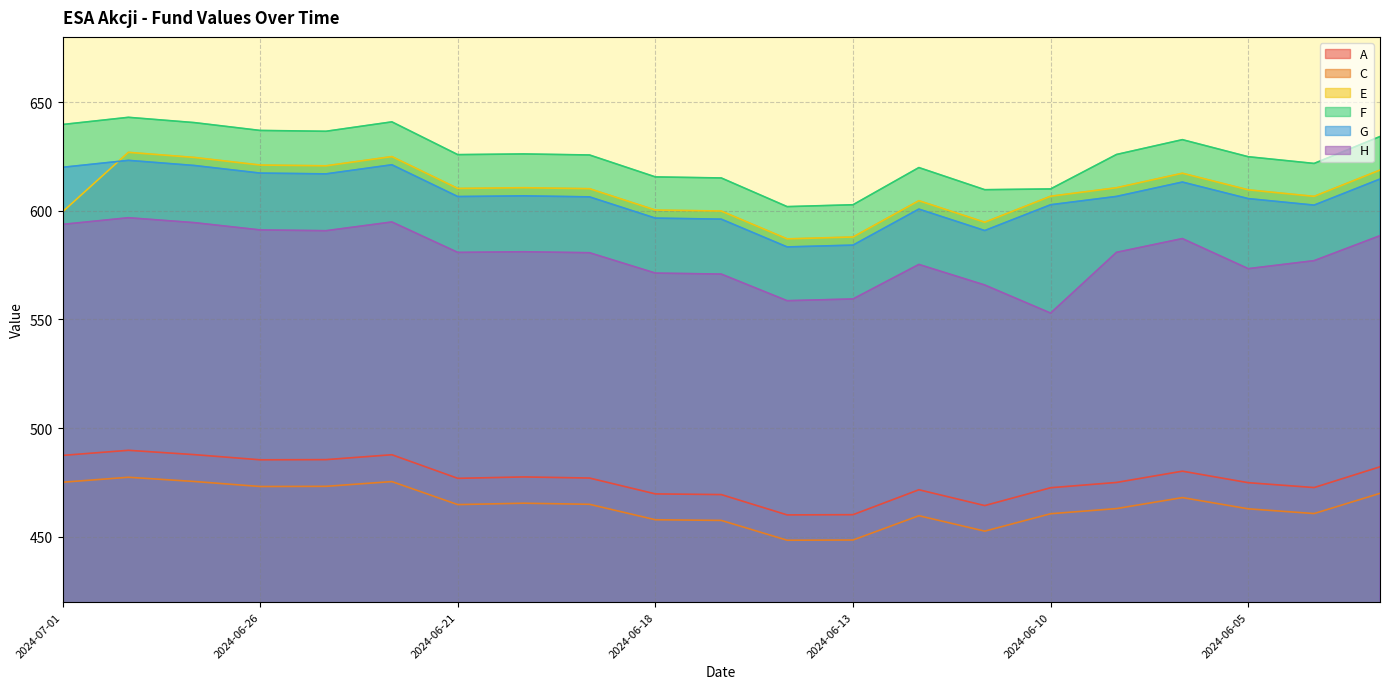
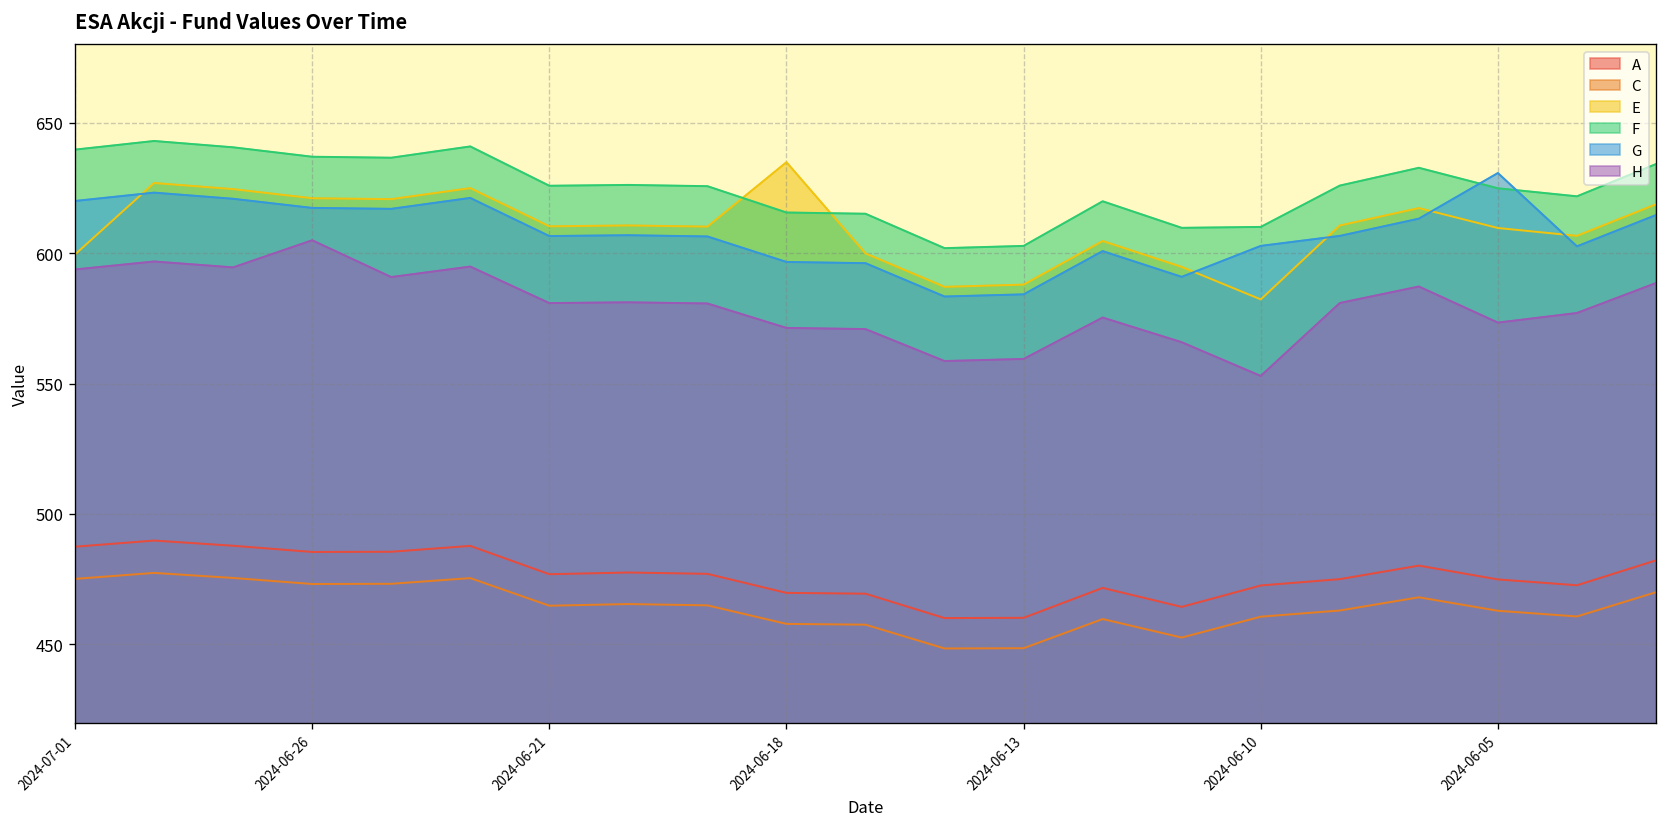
H, 2024-06-26: 591 -> 605
E, 2024-06-18: 600 -> 635
E, 2024-06-10: 607 -> 582
G, 2024-06-05: 606 -> 631
